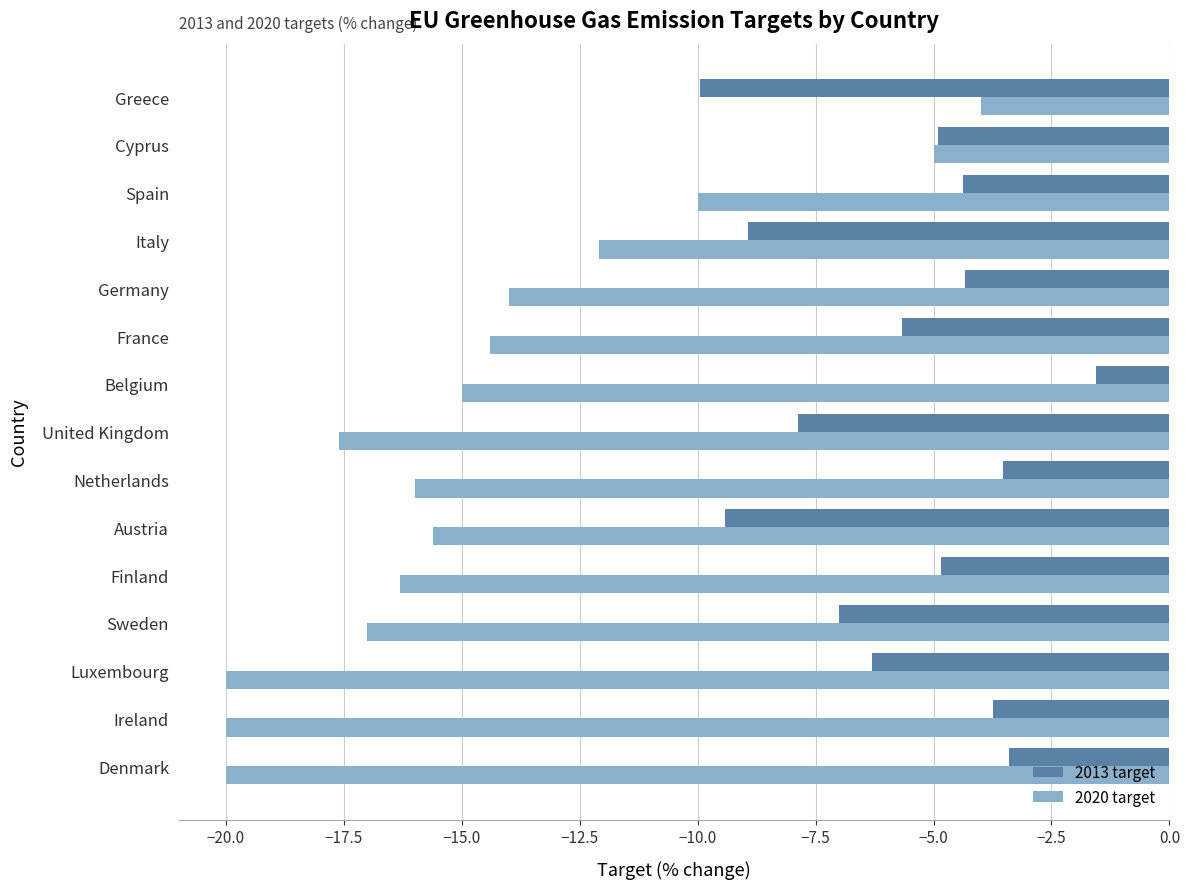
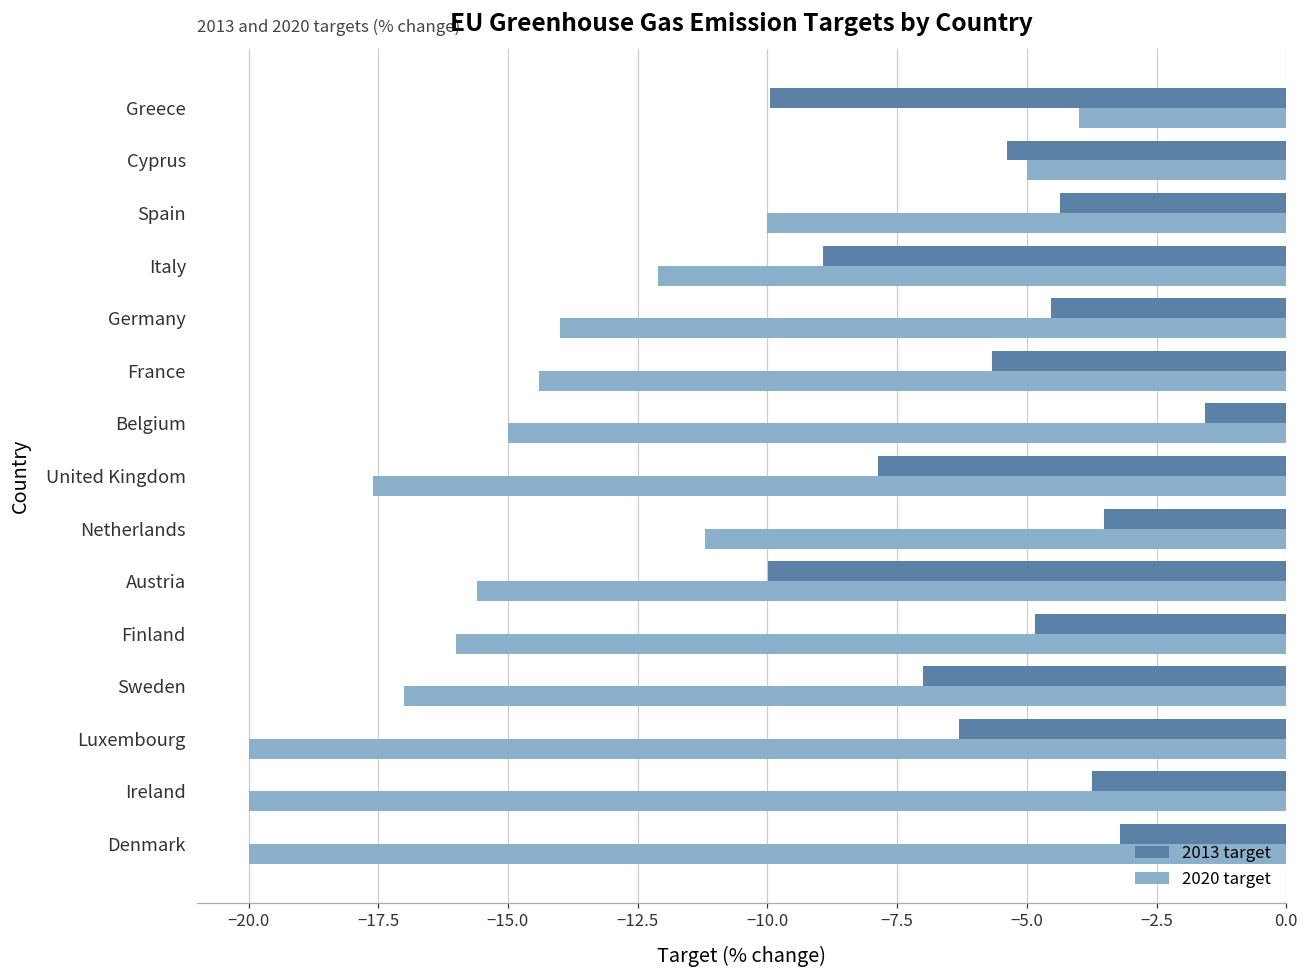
2013 target, Cyprus: -4.9 -> -5.4
2013 target, Germany: -4.3 -> -4.5
2020 target, Netherlands: -16.0 -> -11.2
2013 target, Austria: -9.4 -> -10.0
2020 target, Finland: -16.3 -> -16.0
2013 target, Denmark: -3.4 -> -3.2
